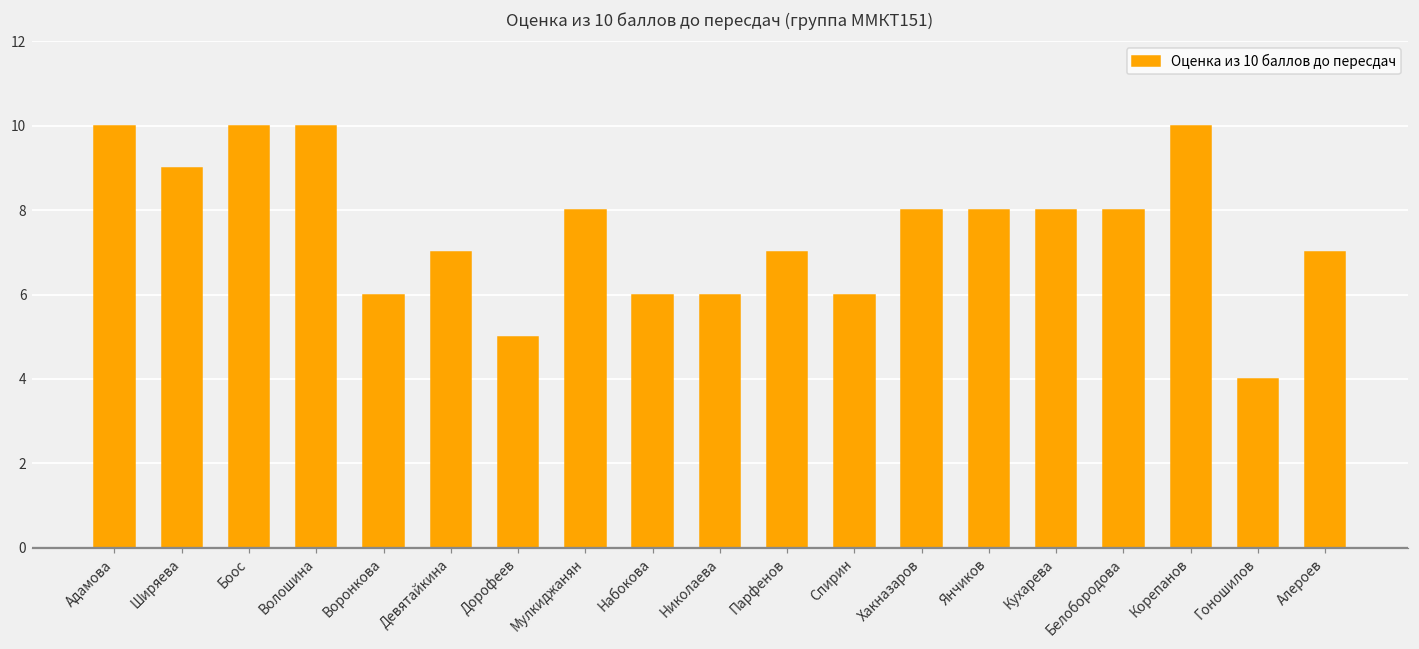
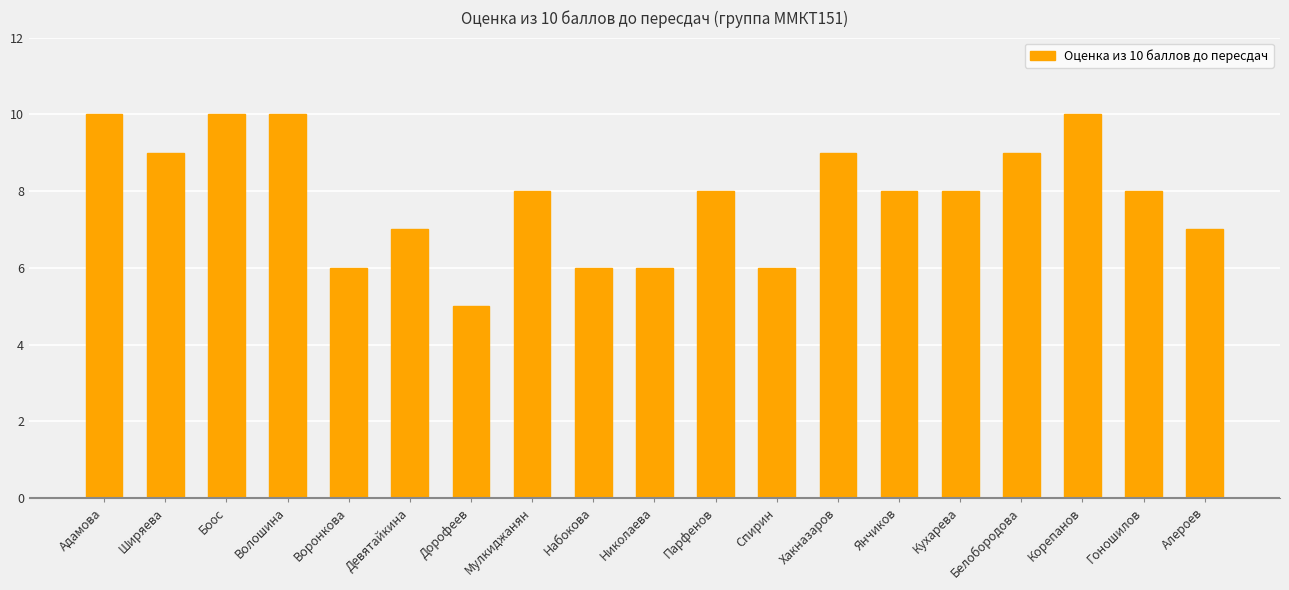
Парфенов: 7 -> 8
Хакназаров: 8 -> 9
Белобородова: 8 -> 9
Гоношилов: 4 -> 8
